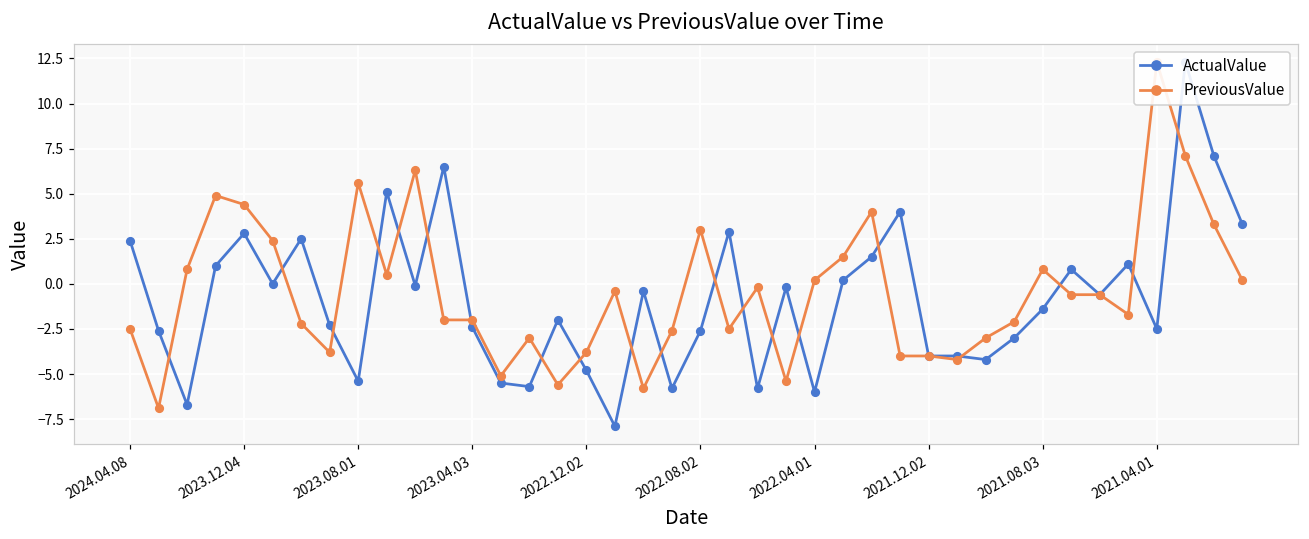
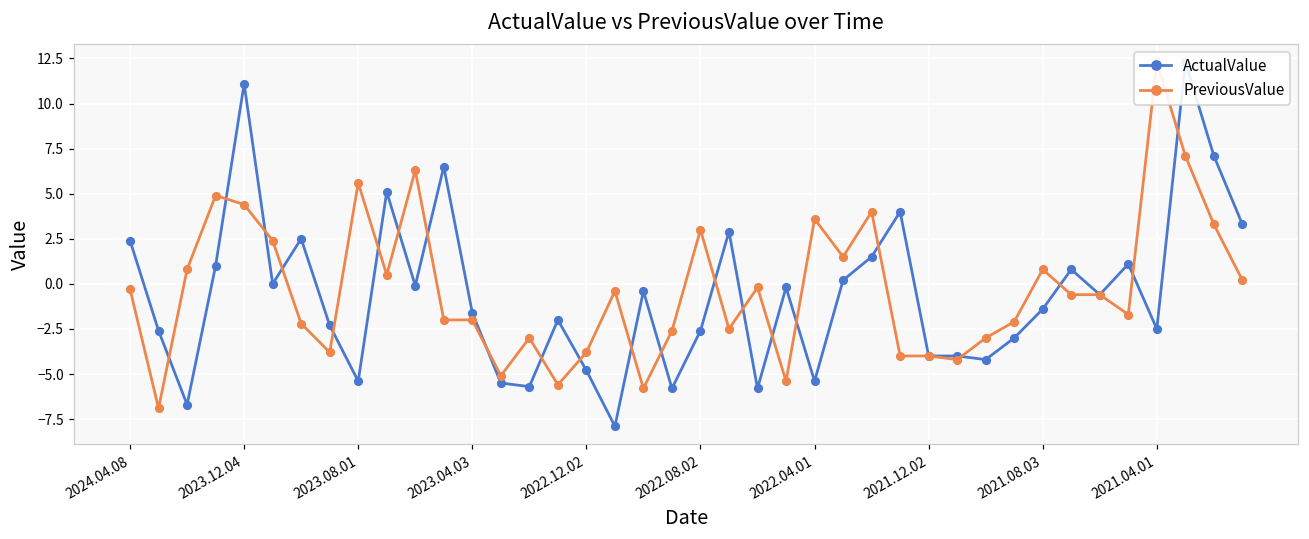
PreviousValue, 2024.04.08: -2.5 -> -0.3
ActualValue, 2023.12.04: 2.8 -> 11.1
ActualValue, 2023.04.03: -2.4 -> -1.6
ActualValue, 2022.04.01: -6.0 -> -5.4
PreviousValue, 2022.04.01: 0.2 -> 3.6
